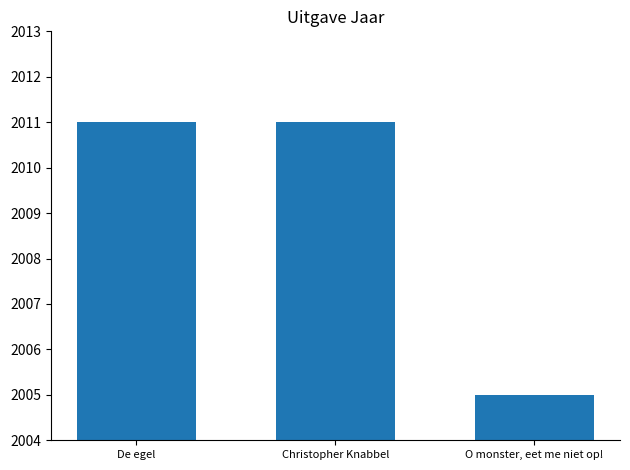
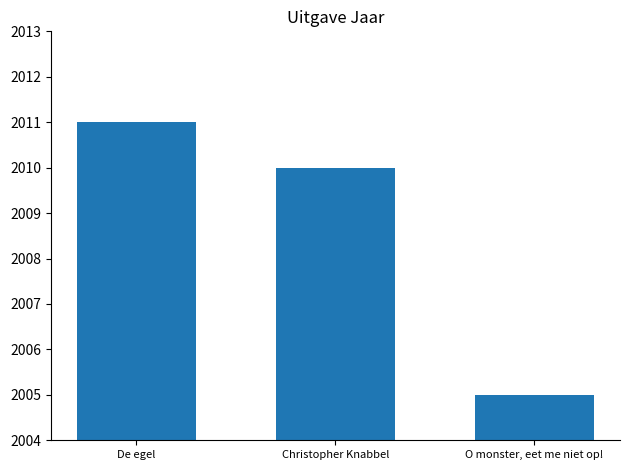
Christopher Knabbel: 2011 -> 2010
